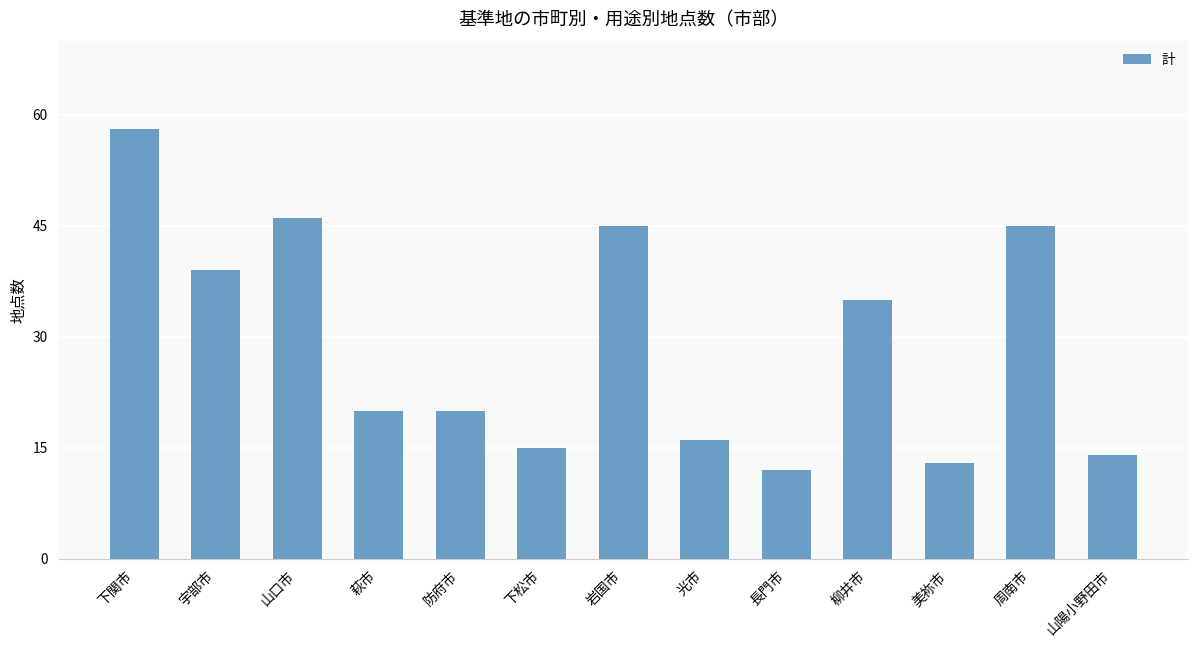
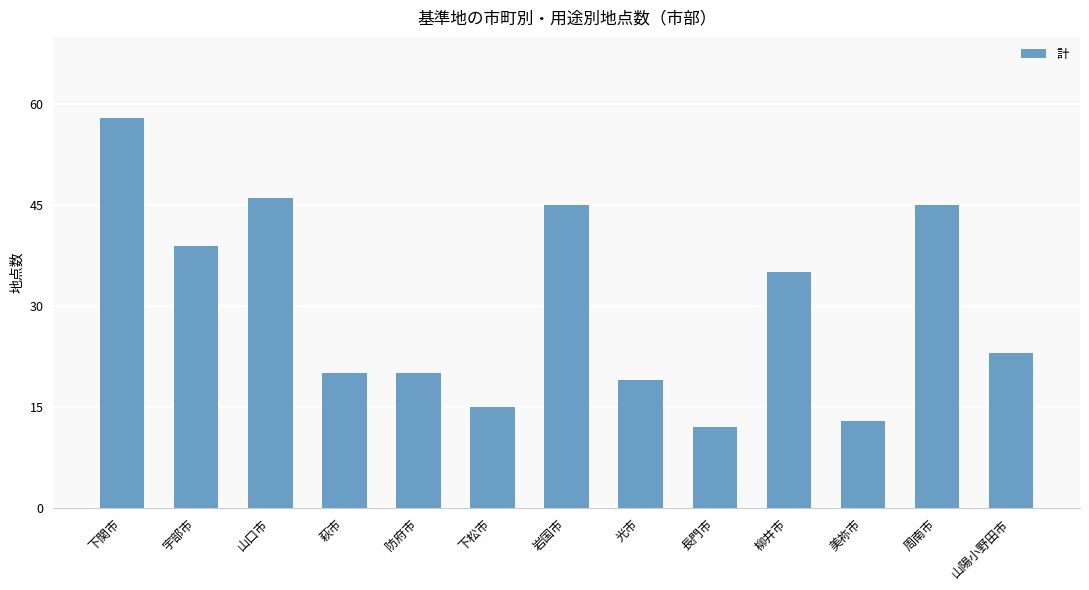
光市: 16 -> 19
山陽小野田市: 14 -> 23
